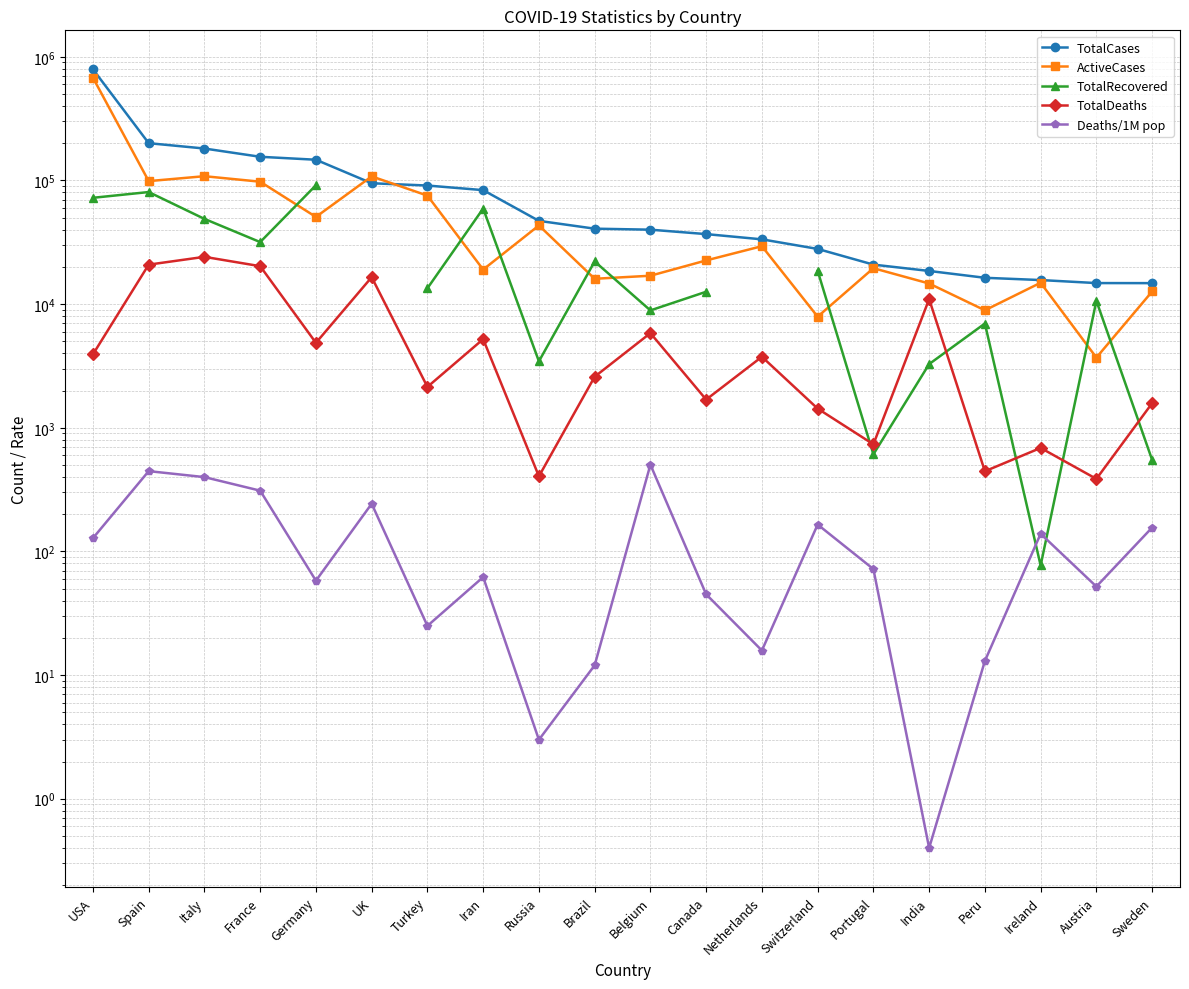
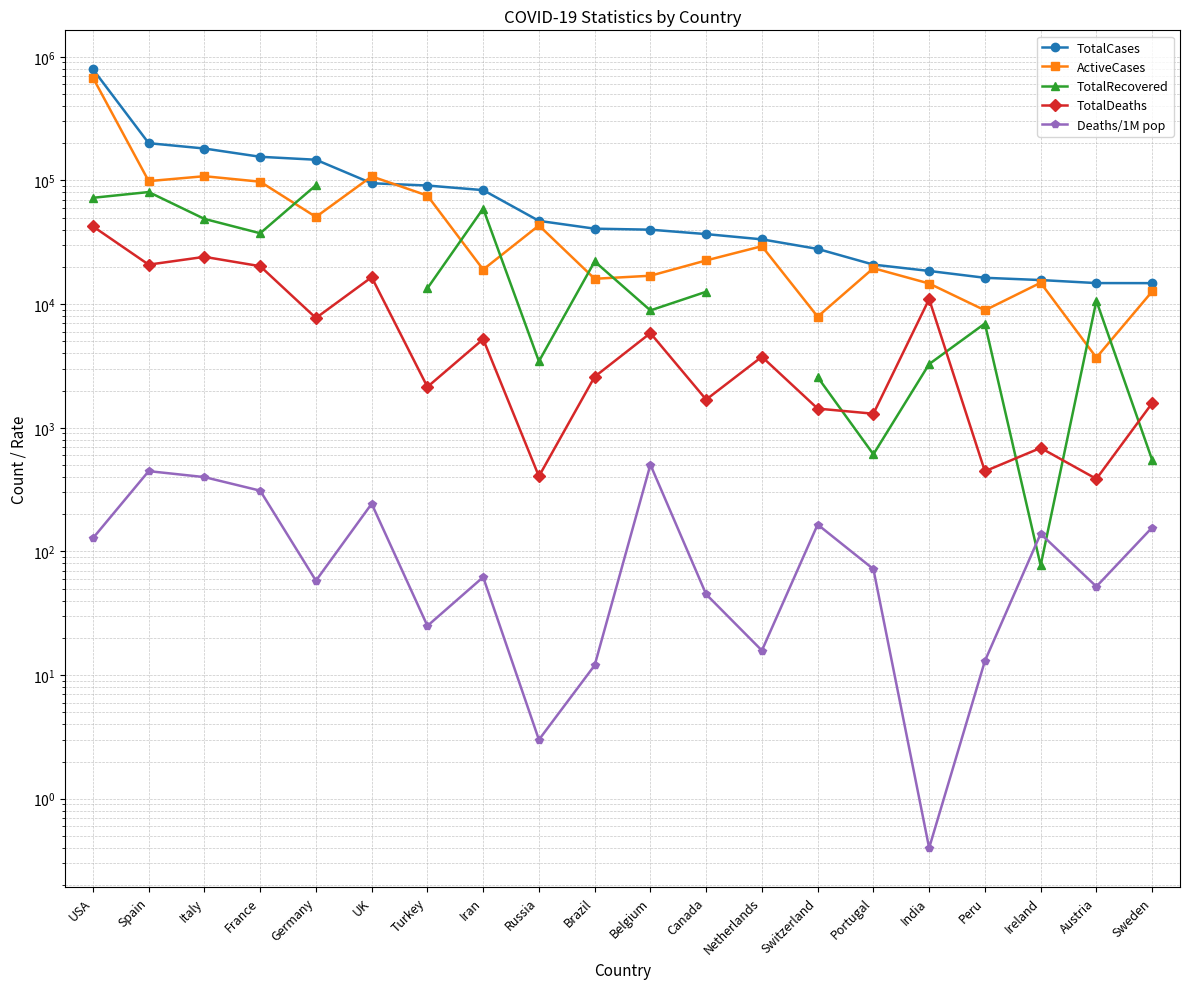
TotalDeaths, USA: 3900 -> 43000
TotalRecovered, France: 32000 -> 37000
TotalDeaths, Germany: 4900 -> 8000
TotalRecovered, Switzerland: 19000 -> 2600
TotalDeaths, Portugal: 700 -> 1300
